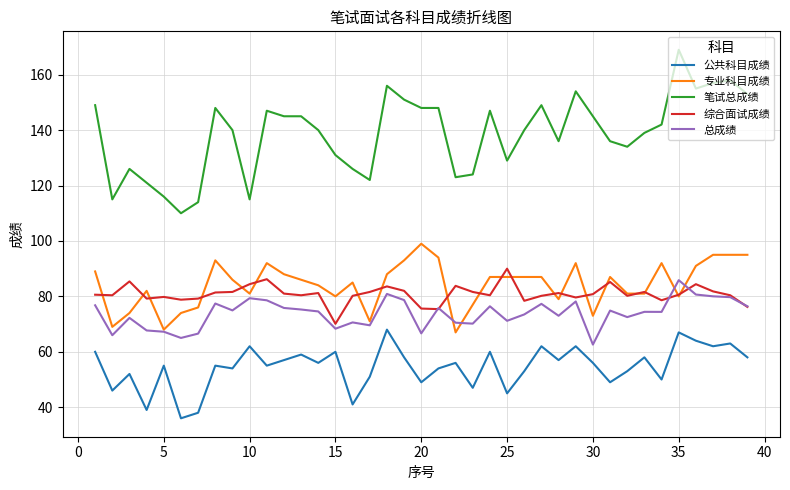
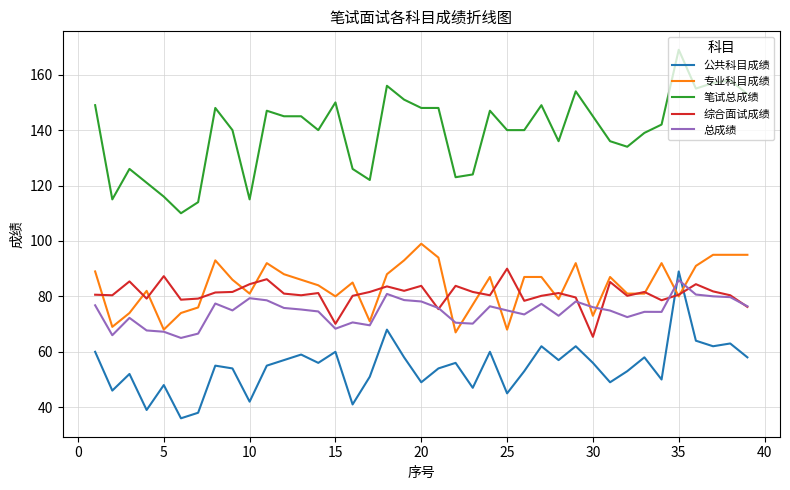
公共科目成绩, 5: 55 -> 48
综合面试成绩, 5: 80 -> 87
公共科目成绩, 10: 62 -> 42
笔试总成绩, 15: 131 -> 150
综合面试成绩, 20: 76 -> 84
总成绩, 20: 67 -> 78
专业科目成绩, 25: 87 -> 68
笔试总成绩, 25: 129 -> 140
总成绩, 25: 71 -> 75
综合面试成绩, 30: 81 -> 65
总成绩, 30: 63 -> 76
公共科目成绩, 35: 67 -> 89
